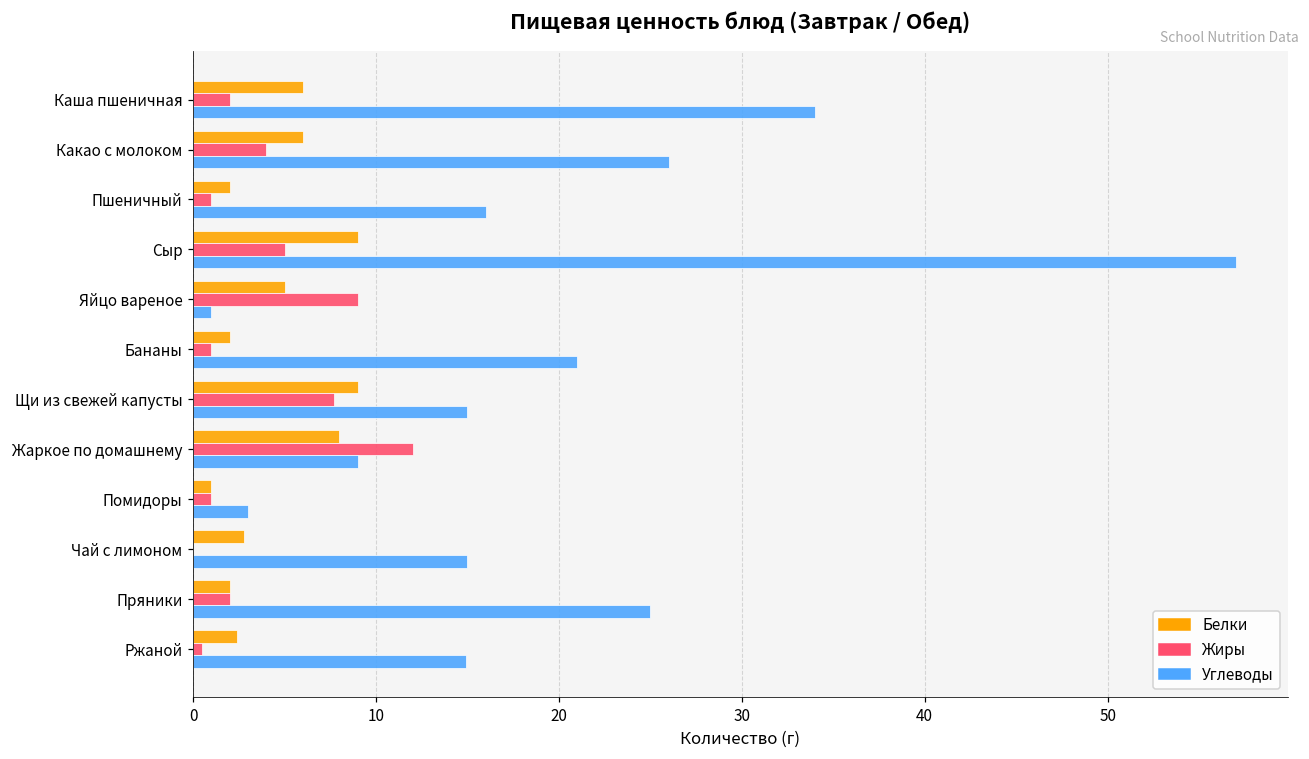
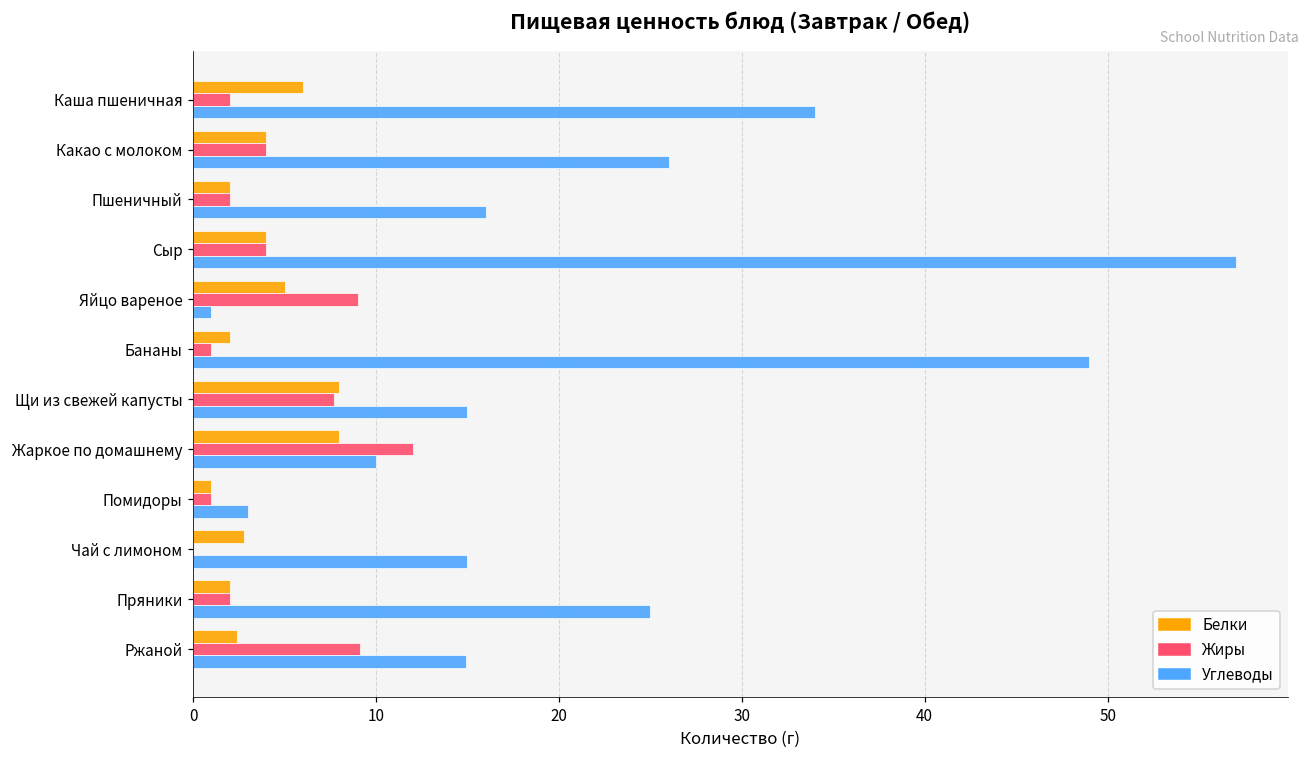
Белки, Какао с молоком: 6 -> 4
Жиры, Пшеничный: 1 -> 2
Белки, Сыр: 9 -> 4
Жиры, Сыр: 5 -> 4
Углеводы, Бананы: 21 -> 49
Белки, Щи из свежей капусты: 9 -> 8
Углеводы, Жаркое по домашнему: 9 -> 10
Жиры, Ржаной: 0.5 -> 9.1
